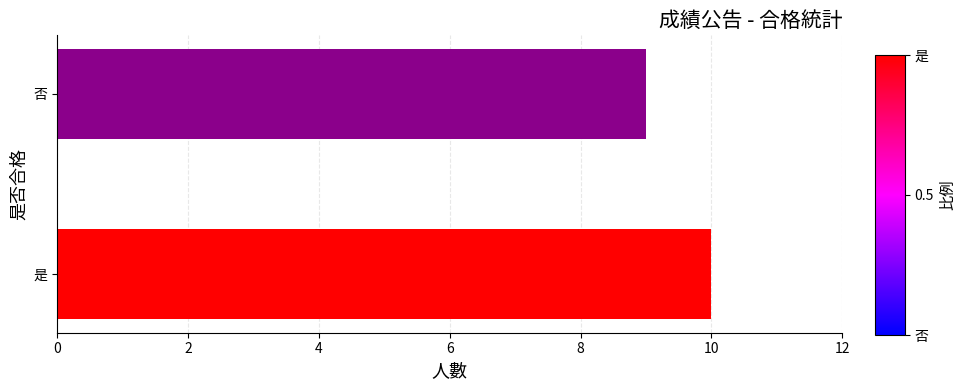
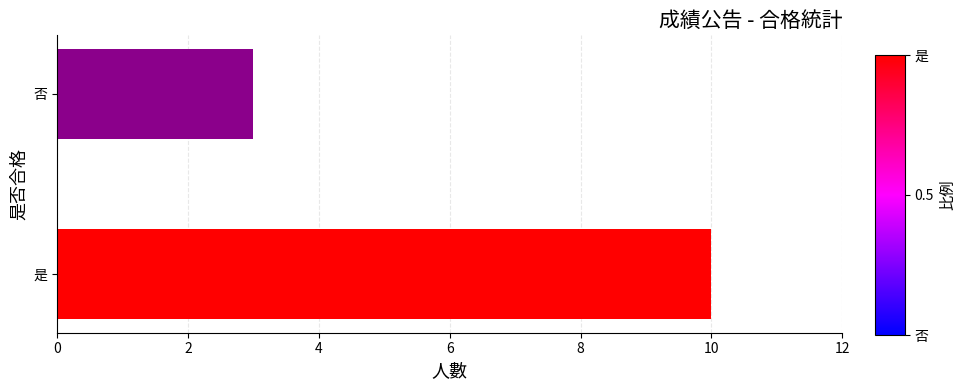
否: 9 -> 3
